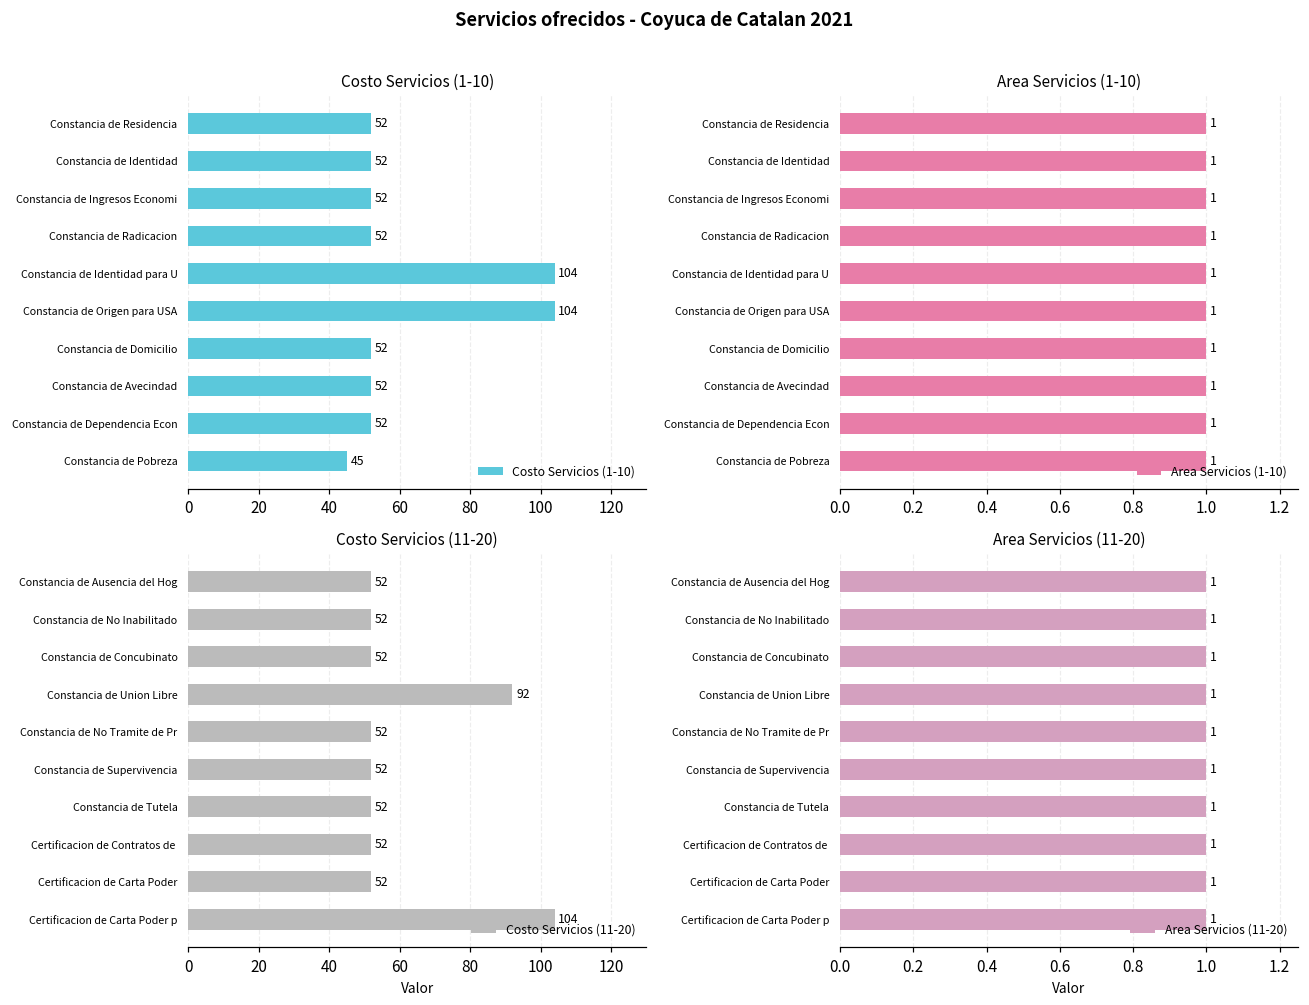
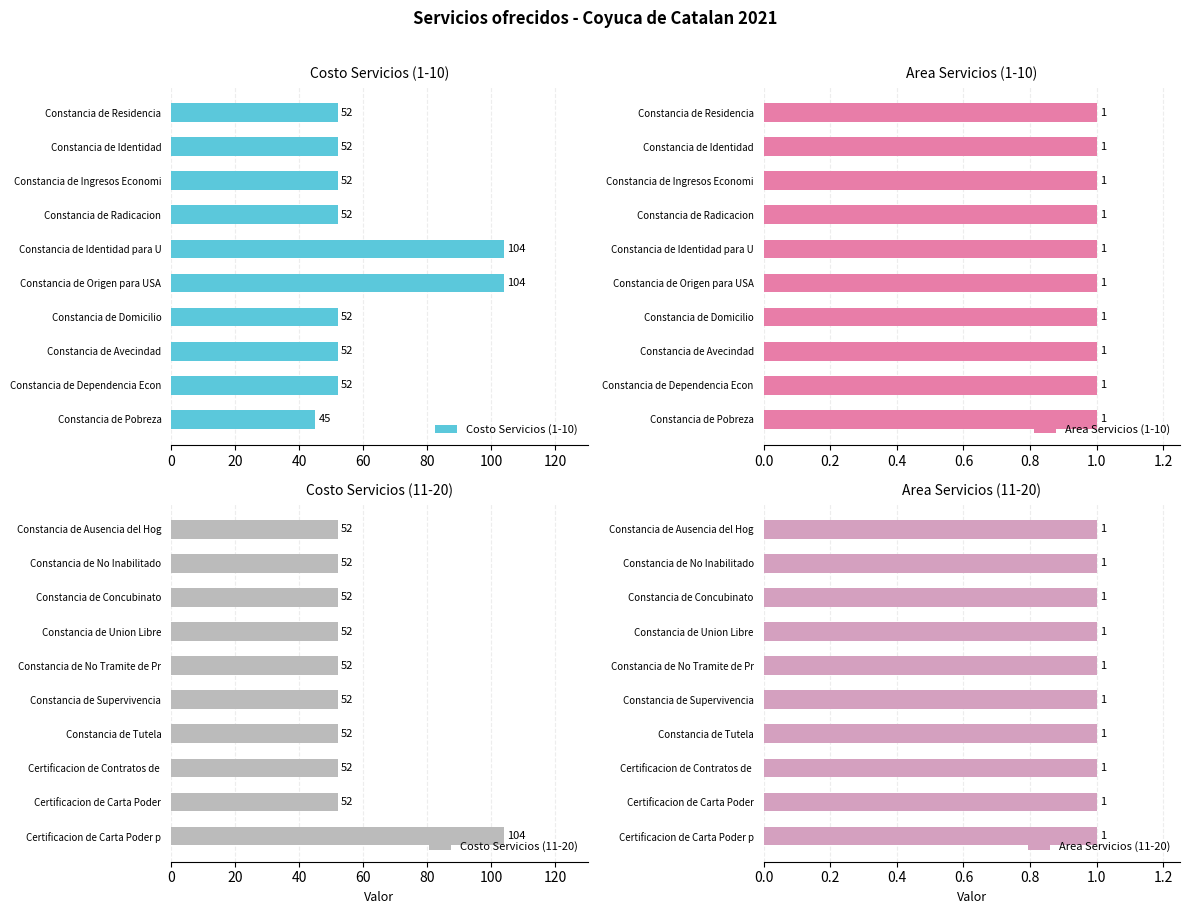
Costo Servicios (11-20), Constancia de Union Libre: 92 -> 52
